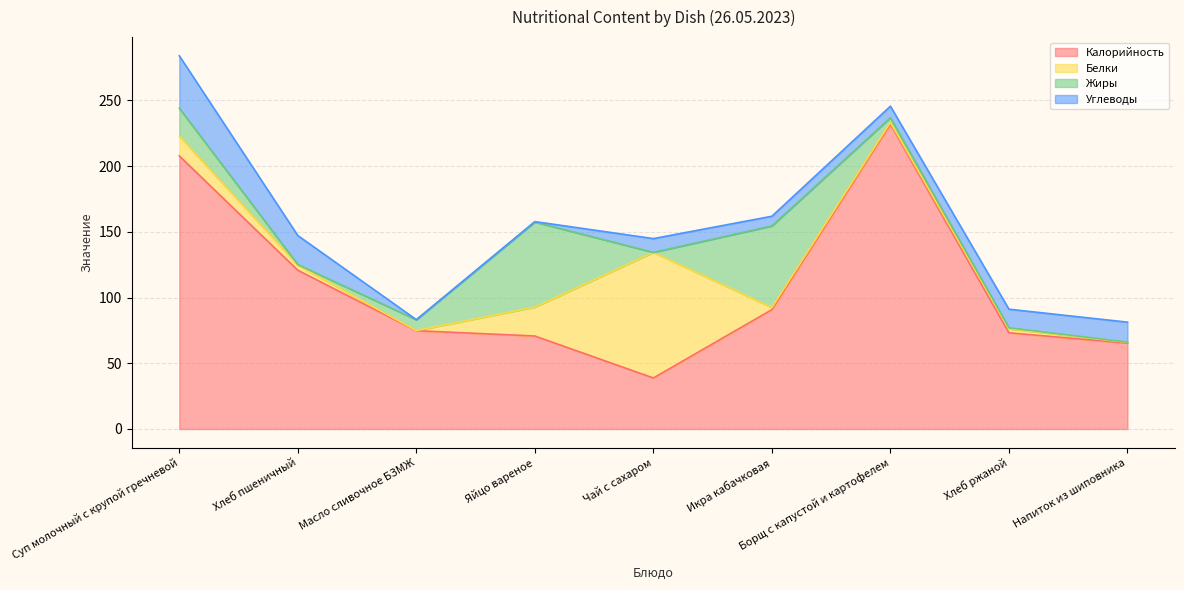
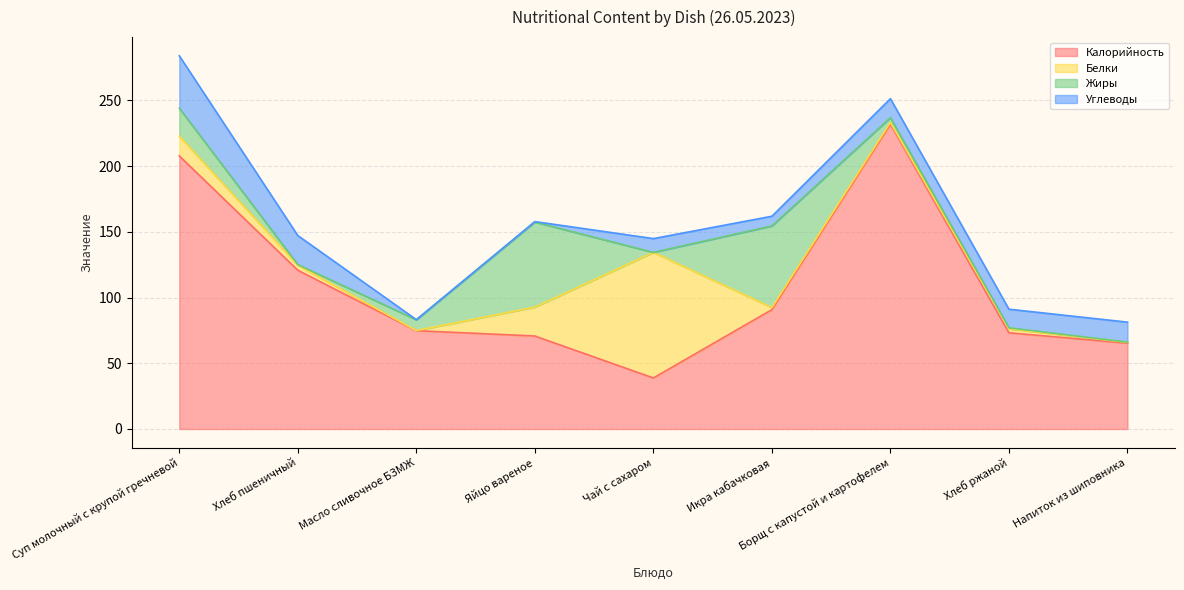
Углеводы, Борщ с капустой и картофелем: 9 -> 14
